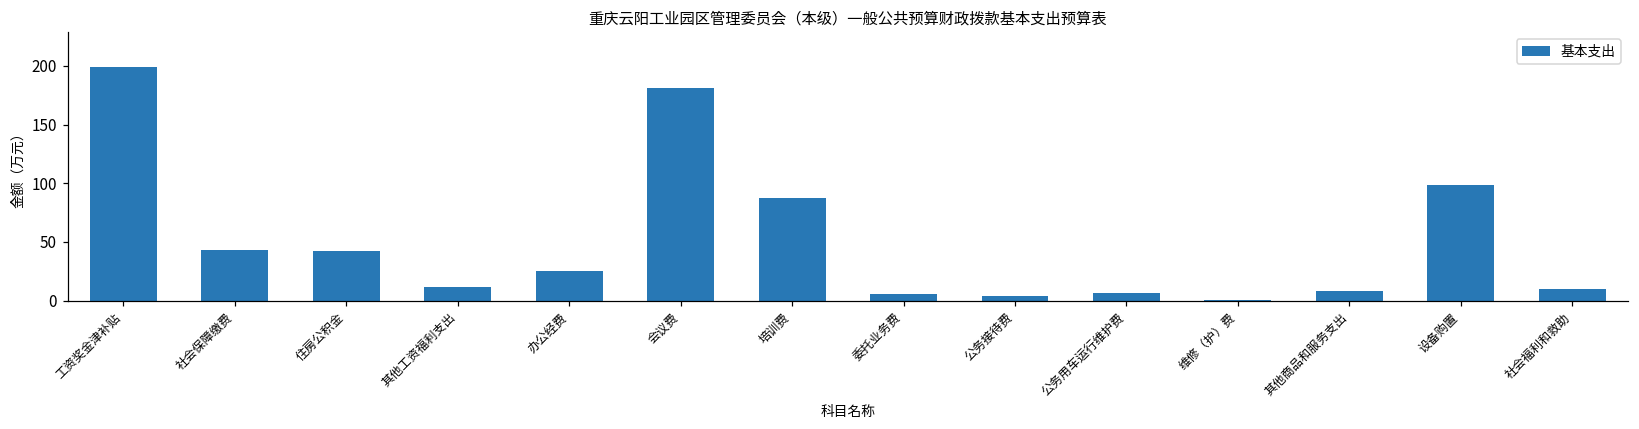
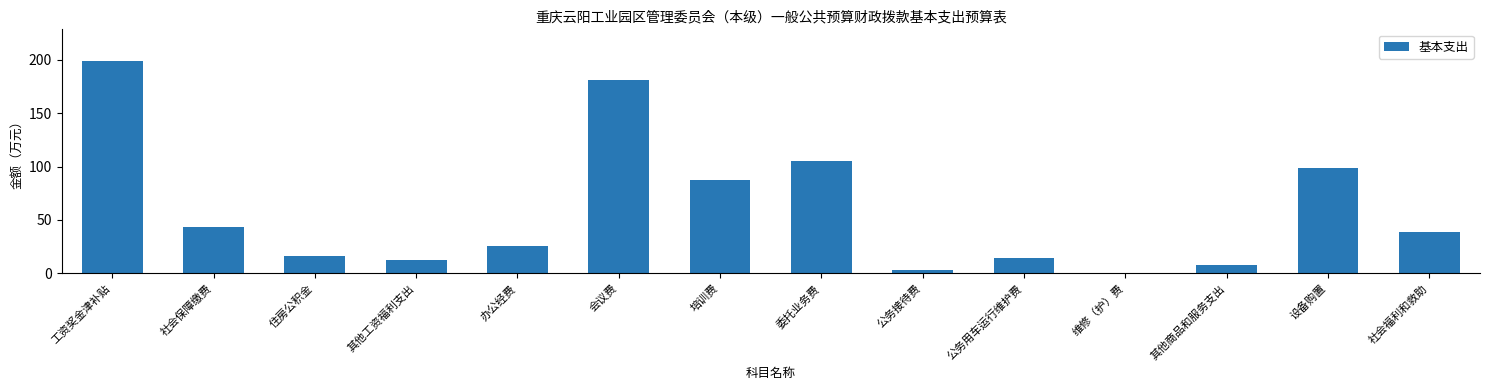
住房公积金: 42 -> 16
委托业务费: 6 -> 105
公务用车运行维护费: 7 -> 14
社会福利和救助: 10 -> 39
